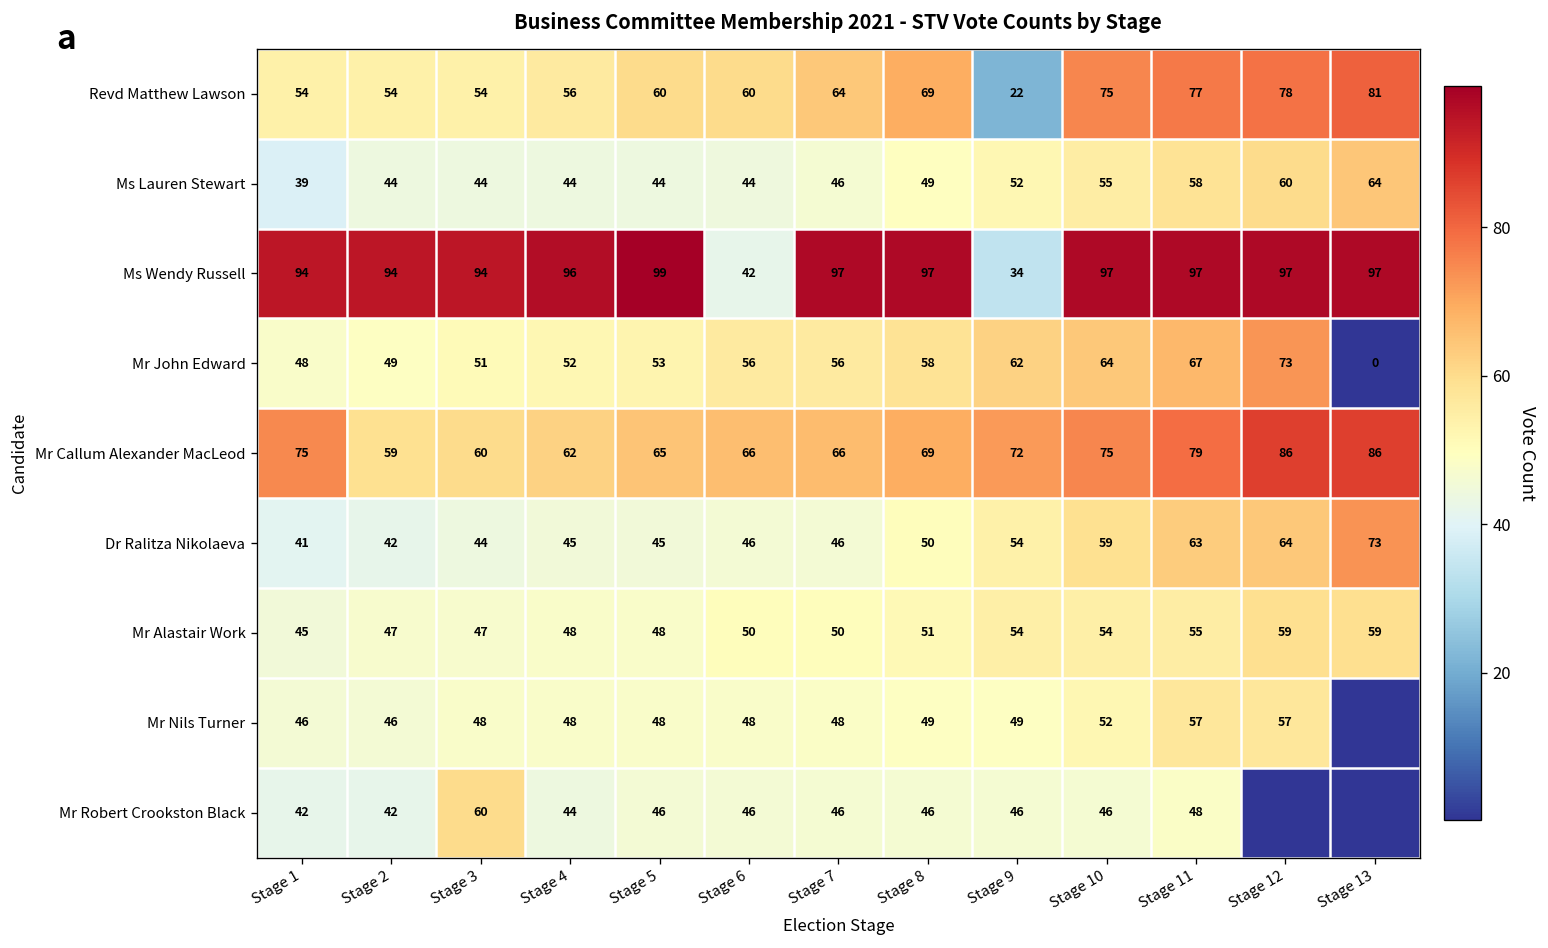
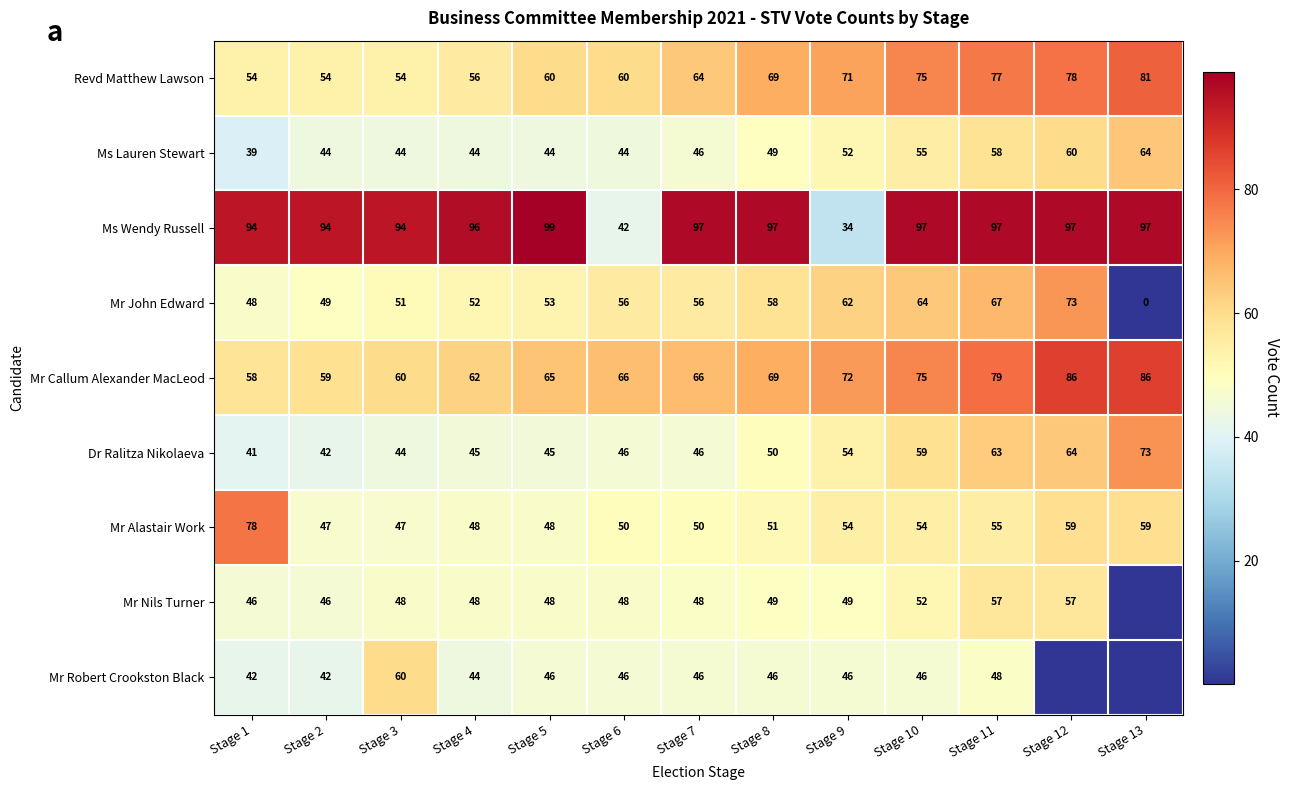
Revd Matthew Lawson, Stage 9: 22 -> 71
Mr Callum Alexander MacLeod, Stage 1: 75 -> 58
Mr Alastair Work, Stage 1: 45 -> 78
